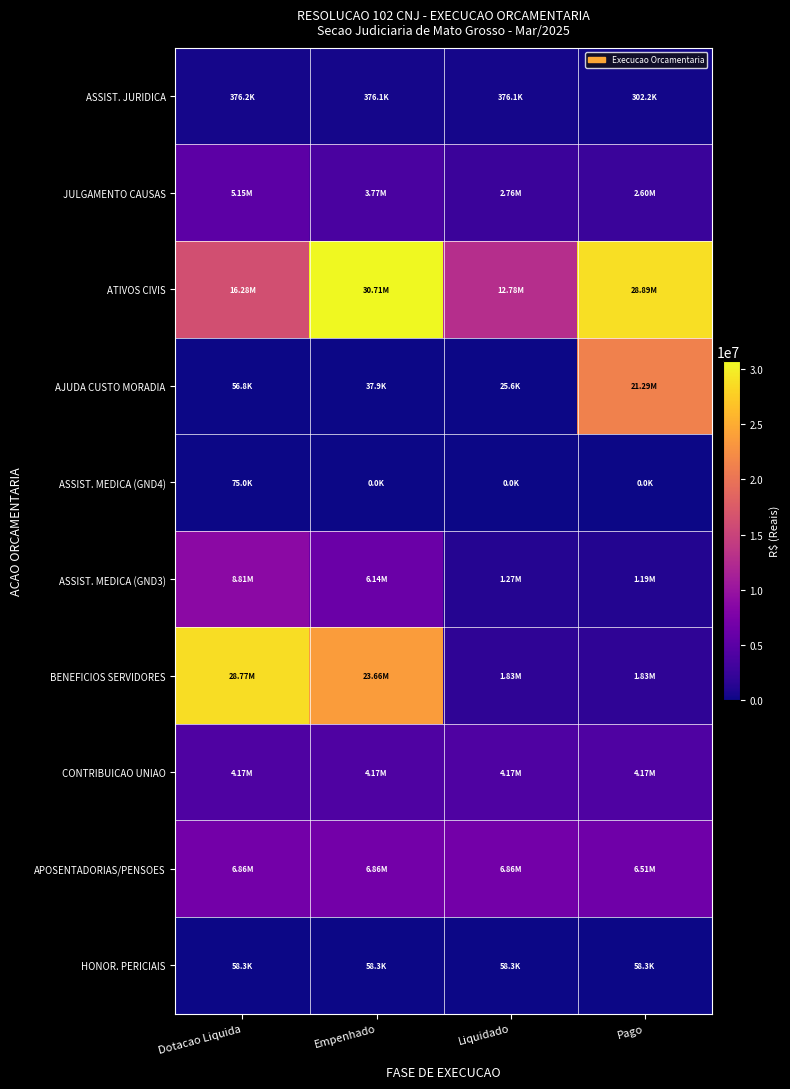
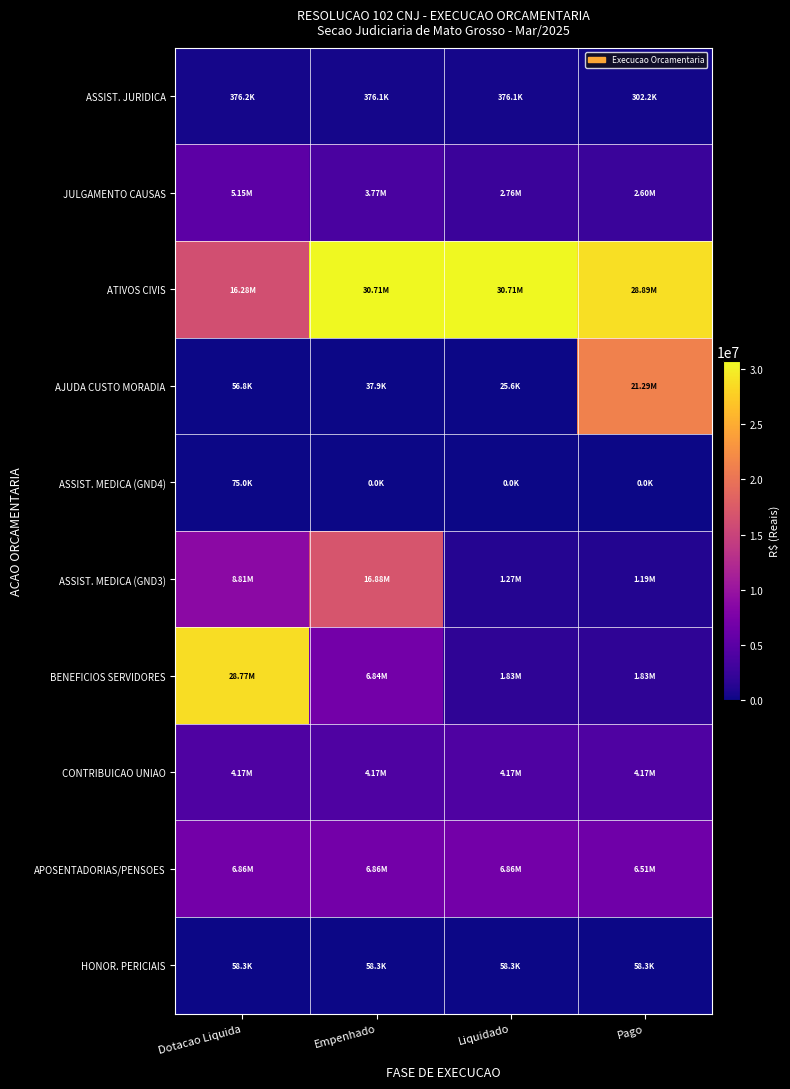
ATIVOS CIVIS, Liquidado: 12.78M -> 30.71M
ASSIST. MEDICA (GND3), Empenhado: 6.14M -> 16.88M
BENEFICIOS SERVIDORES, Empenhado: 23.66M -> 6.84M
